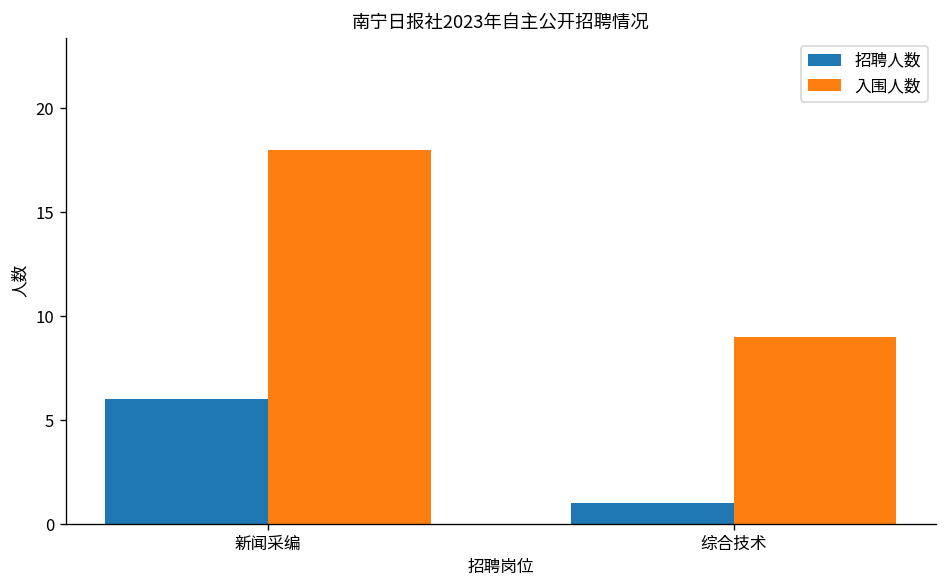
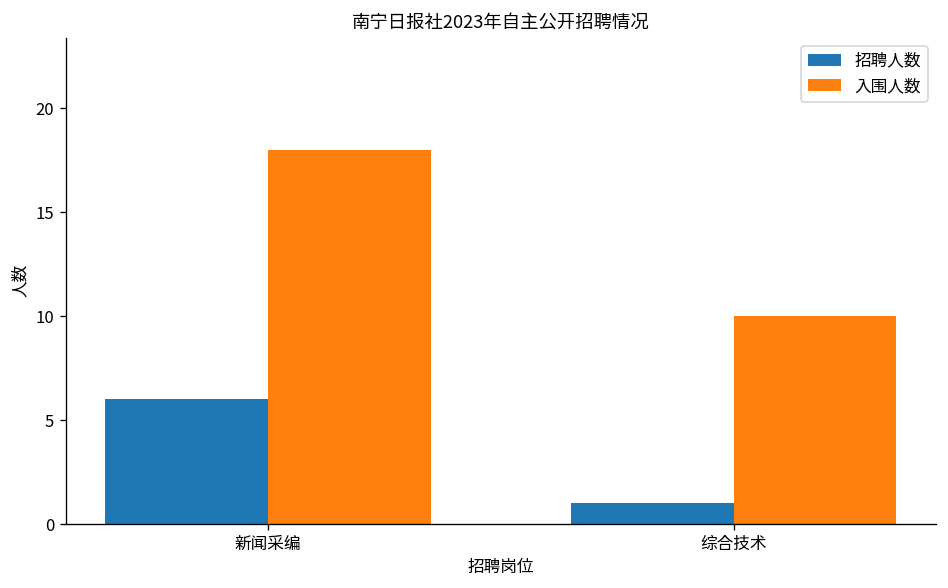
入围人数, 综合技术: 9 -> 10
